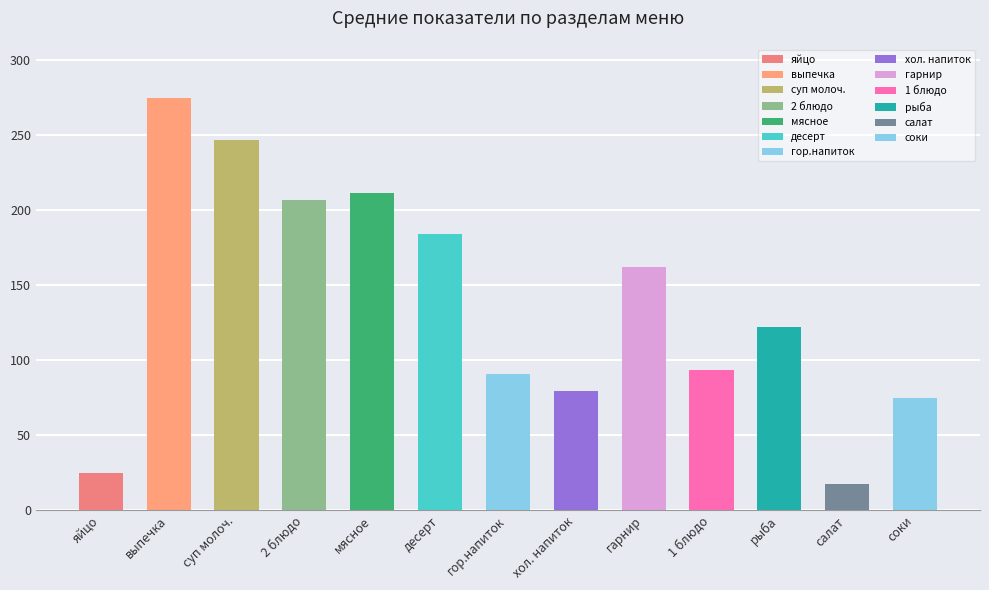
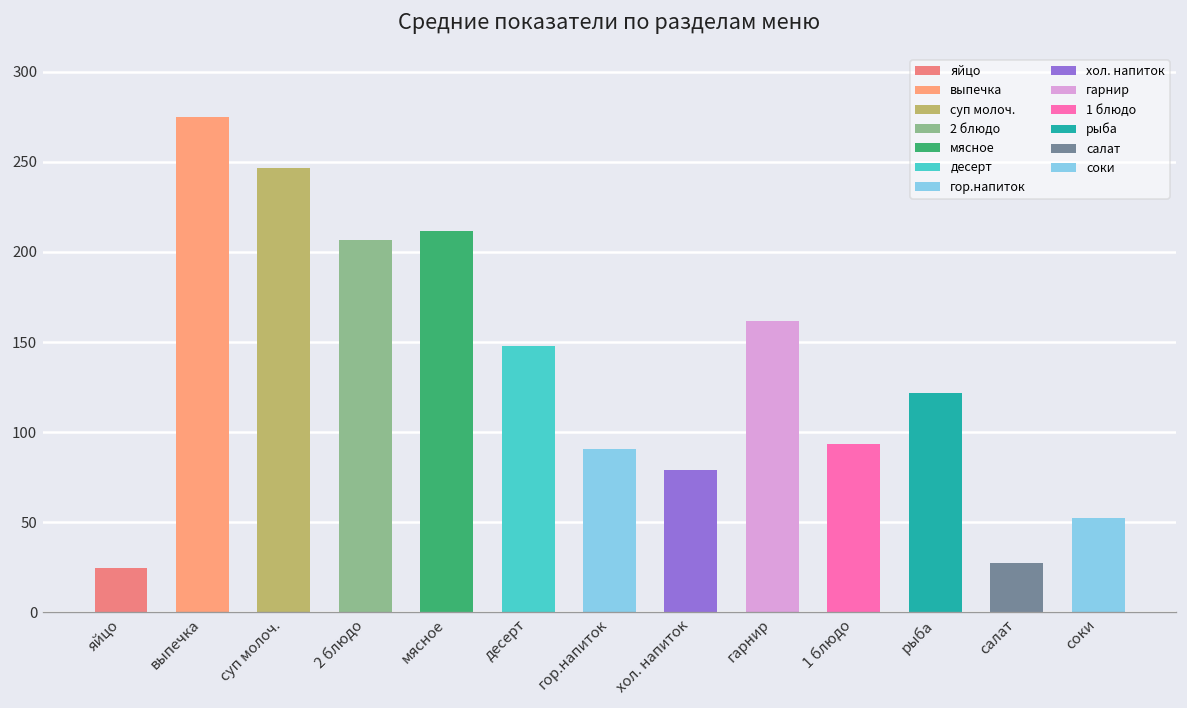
десерт: 184 -> 148
салат: 17 -> 27
соки: 75 -> 52
